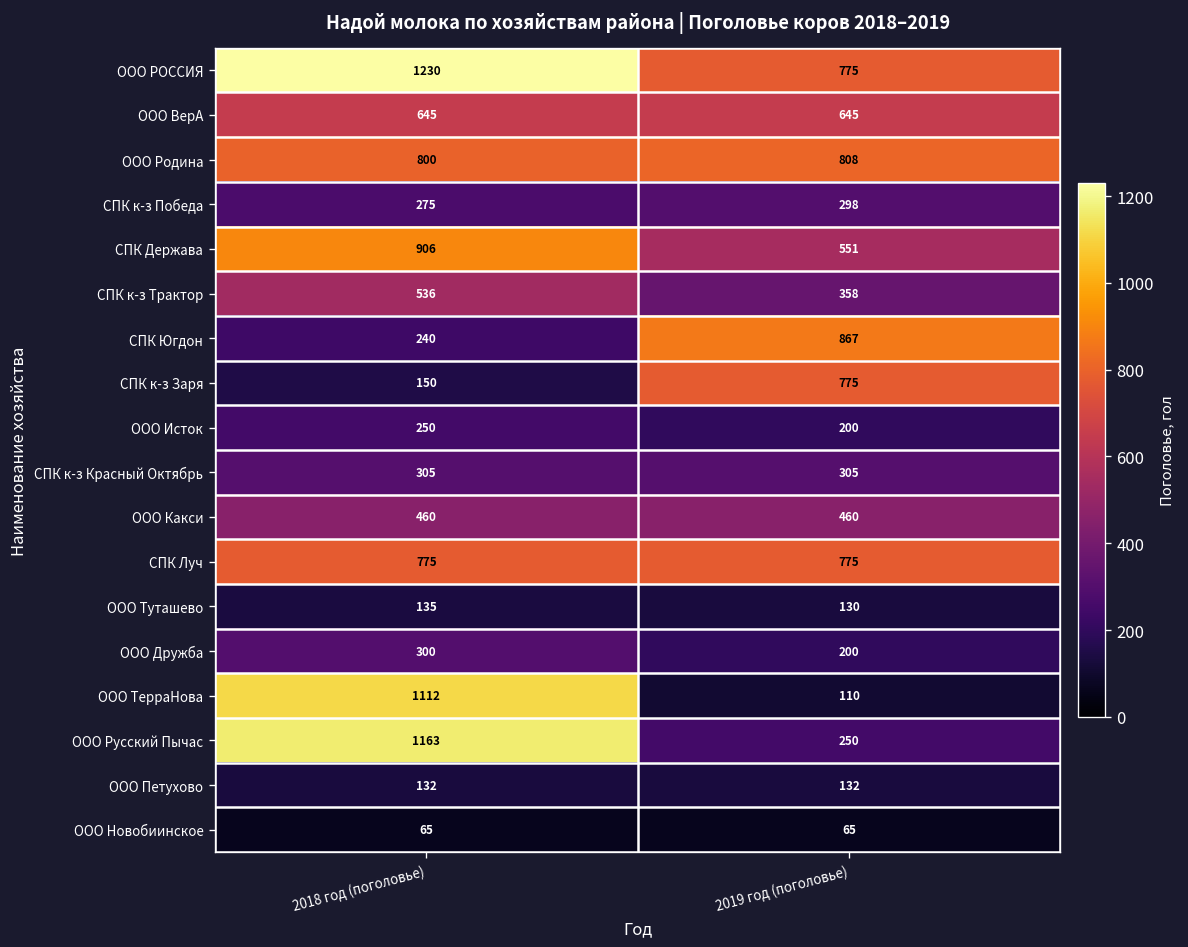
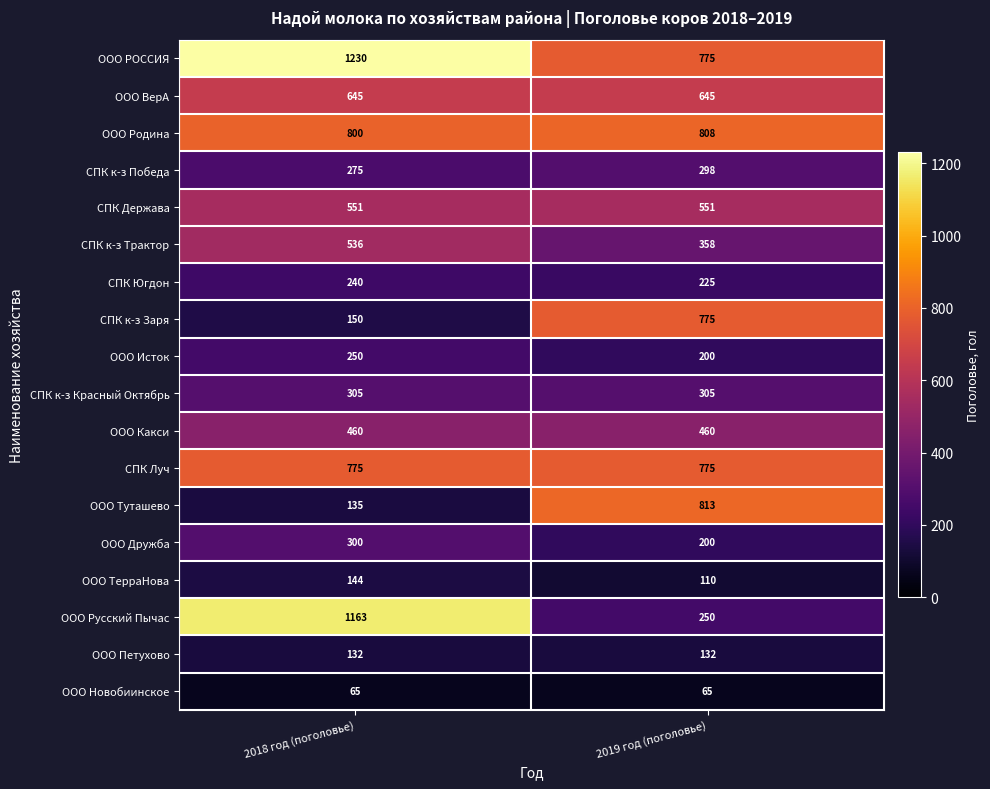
СПК Держава, 2018 год (поголовье): 906 -> 551
СПК Югдон, 2019 год (поголовье): 867 -> 225
ООО Туташево, 2019 год (поголовье): 130 -> 813
ООО ТерраНова, 2018 год (поголовье): 1112 -> 144
